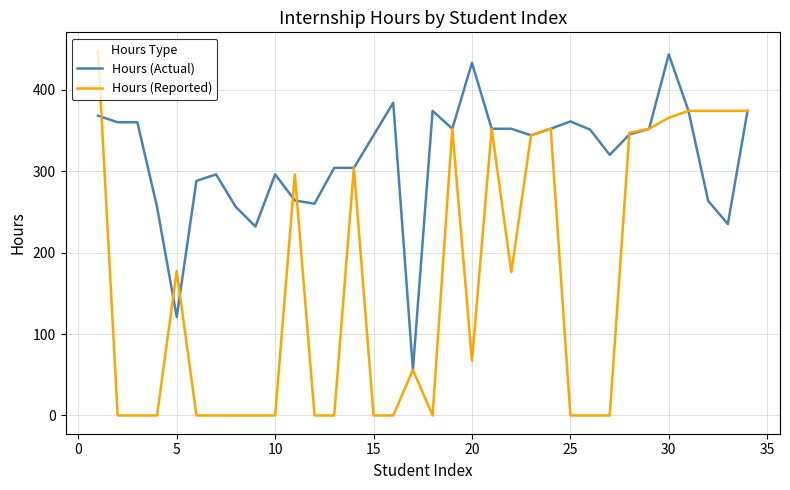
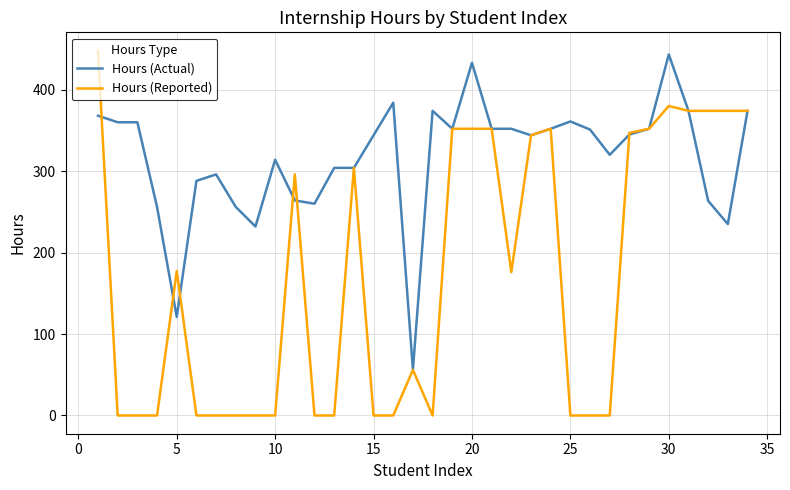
Hours (Actual), 10: 300 -> 310
Hours (Reported), 20: 70 -> 350
Hours (Reported), 30: 370 -> 380
